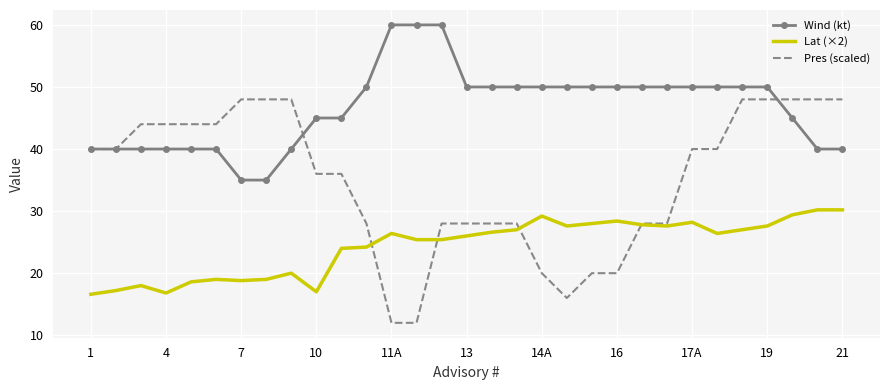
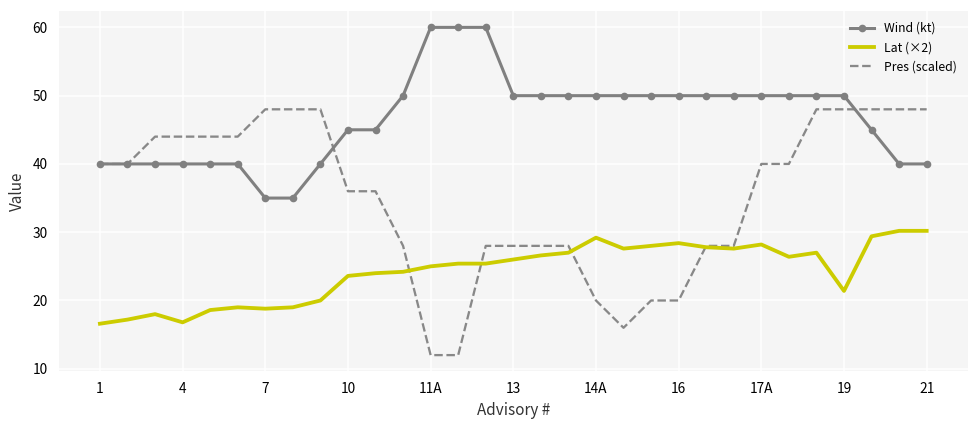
Lat (×2), 10: 17 -> 24
Lat (×2), 11A: 26 -> 25
Lat (×2), 19: 28 -> 21
